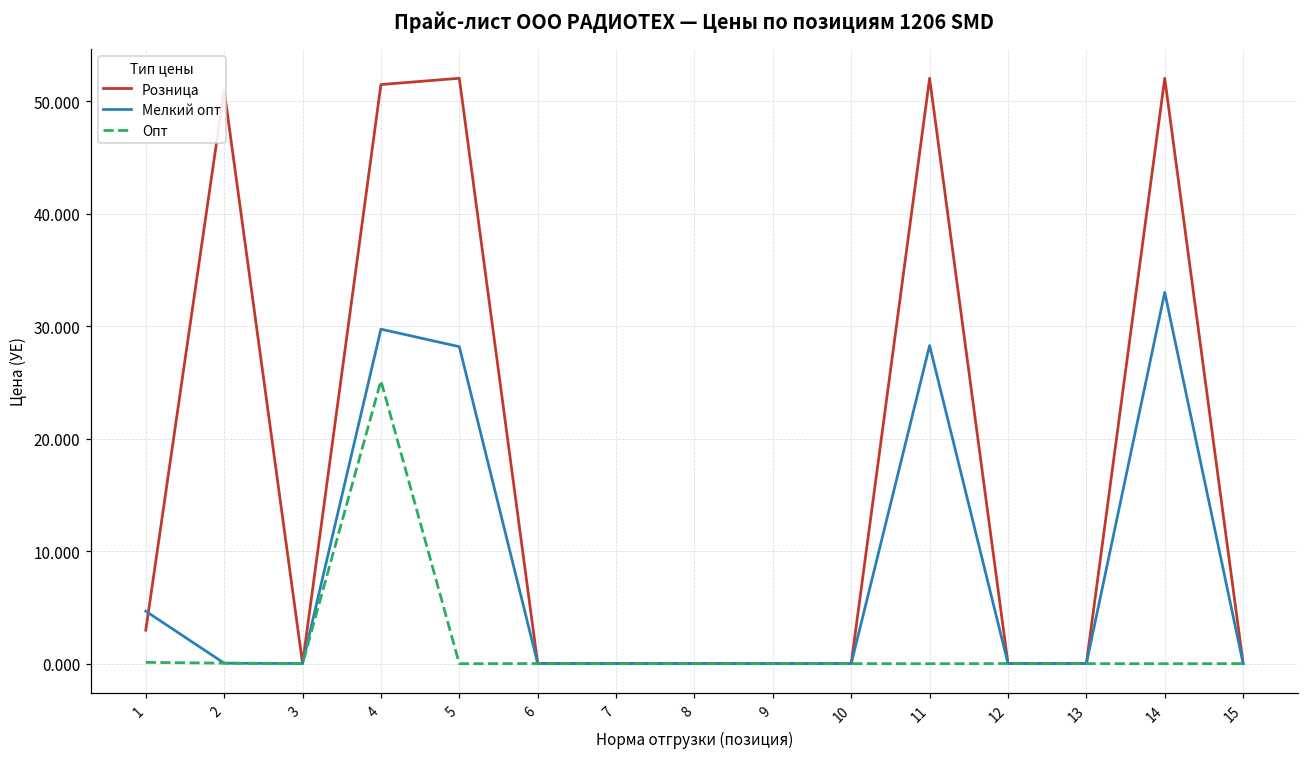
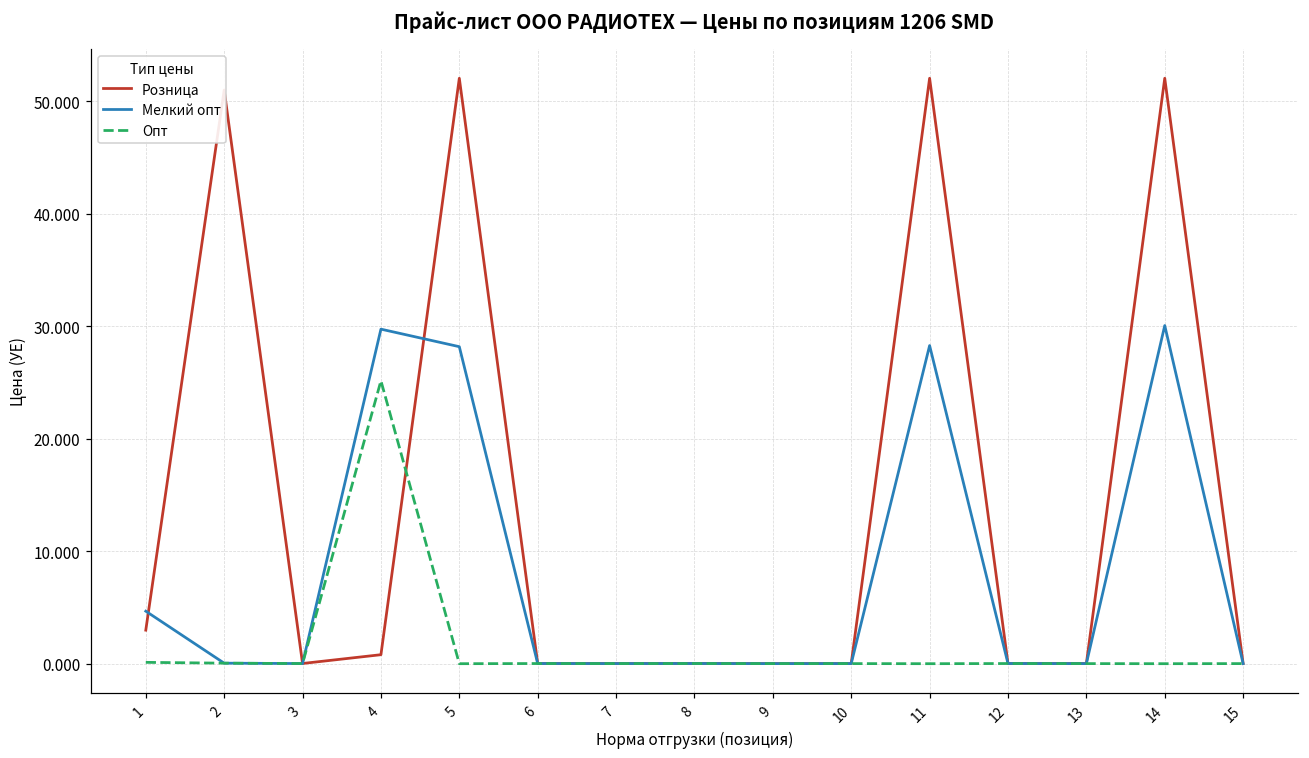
Розница, 4: 51.5 -> 0.8
Мелкий опт, 14: 33.0 -> 30.1
